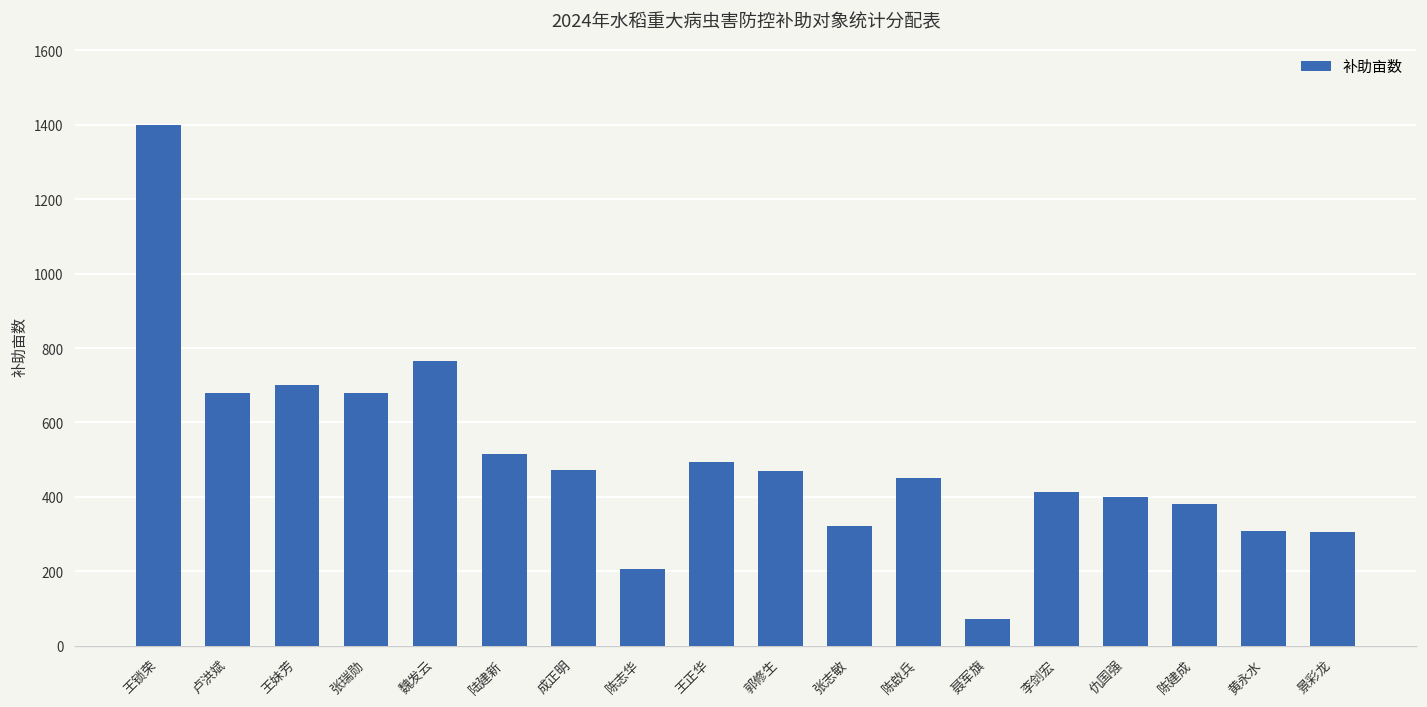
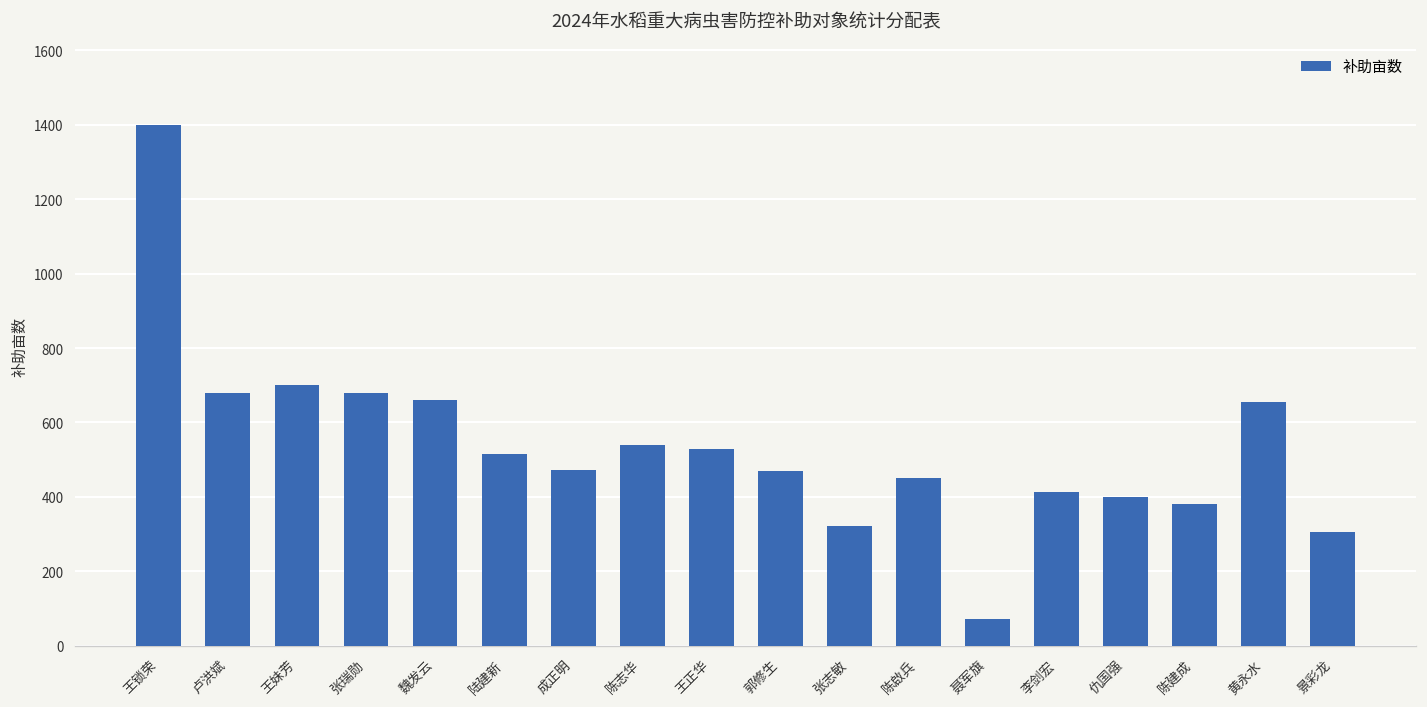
魏发云: 770 -> 660
陈志华: 210 -> 540
王正华: 490 -> 530
黄永水: 310 -> 660
